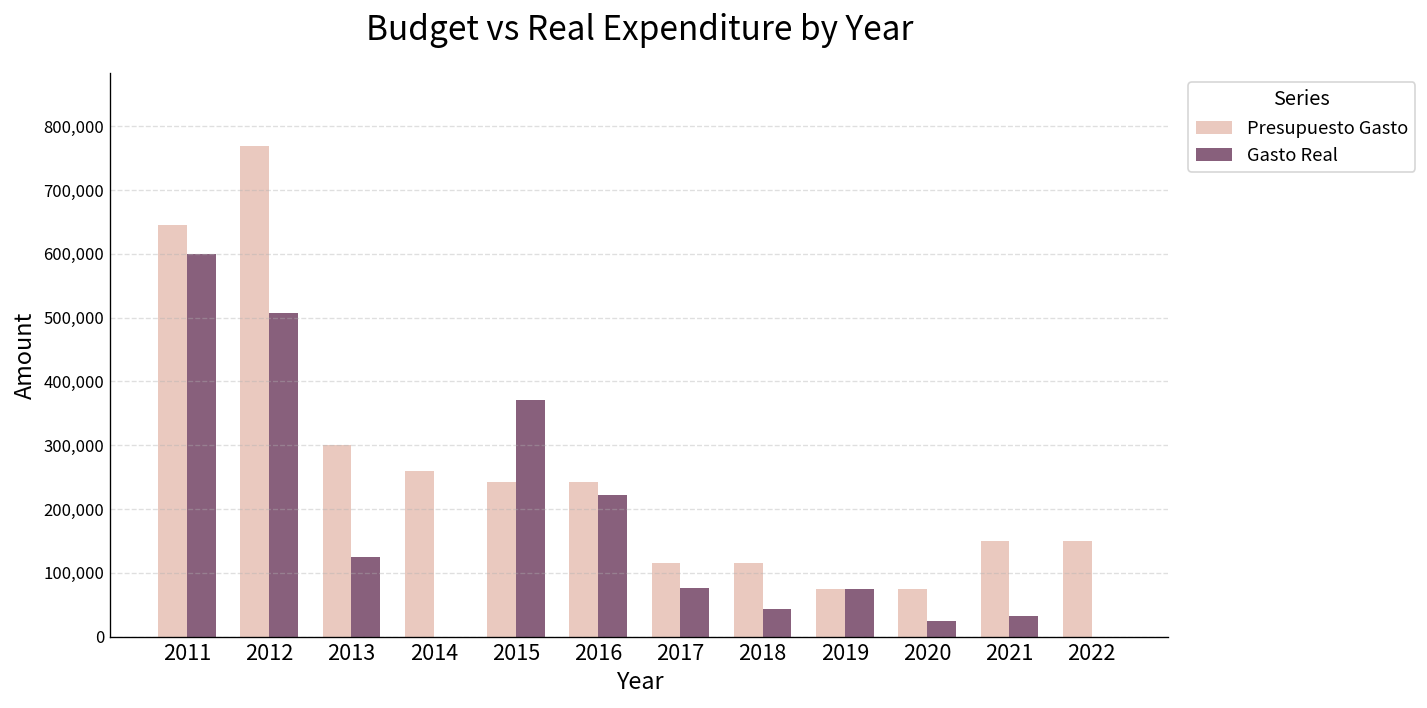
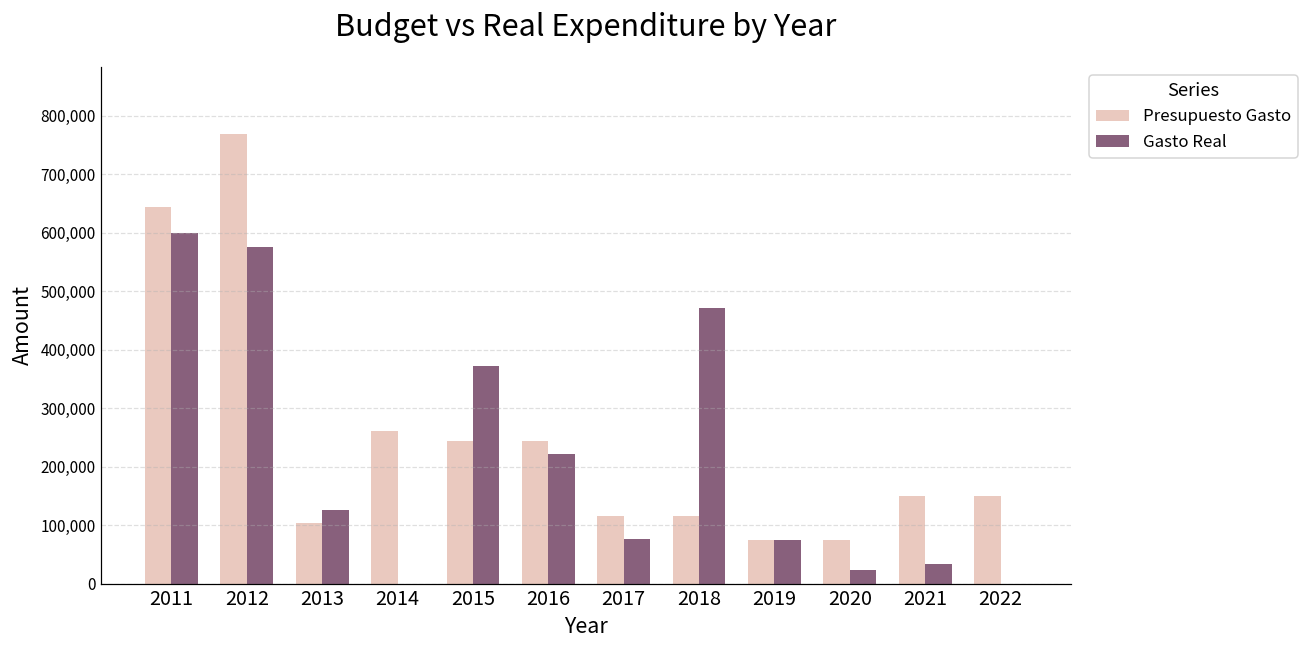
Gasto Real, 2012: 510,000 -> 580,000
Presupuesto Gasto, 2013: 300,000 -> 100,000
Gasto Real, 2018: 40,000 -> 470,000
